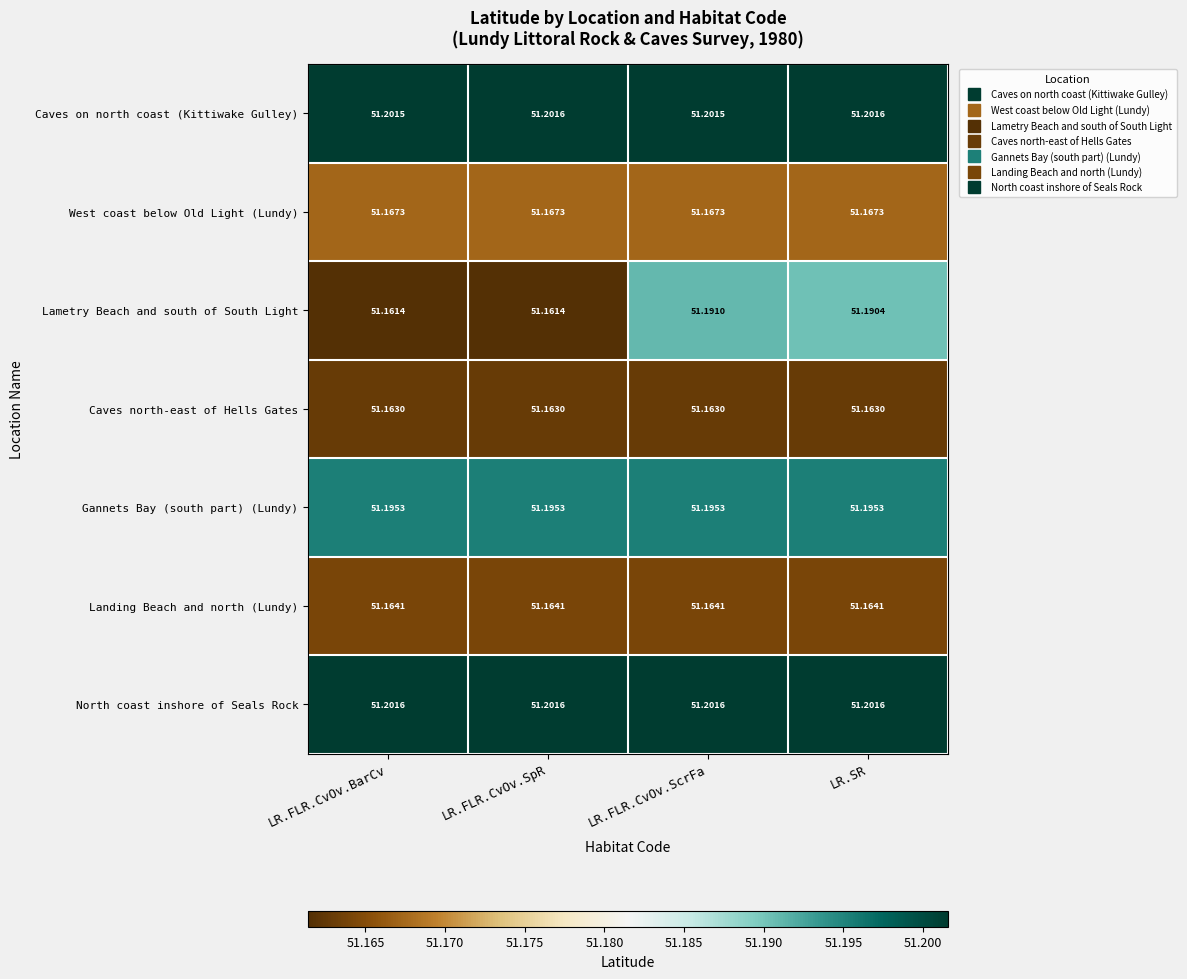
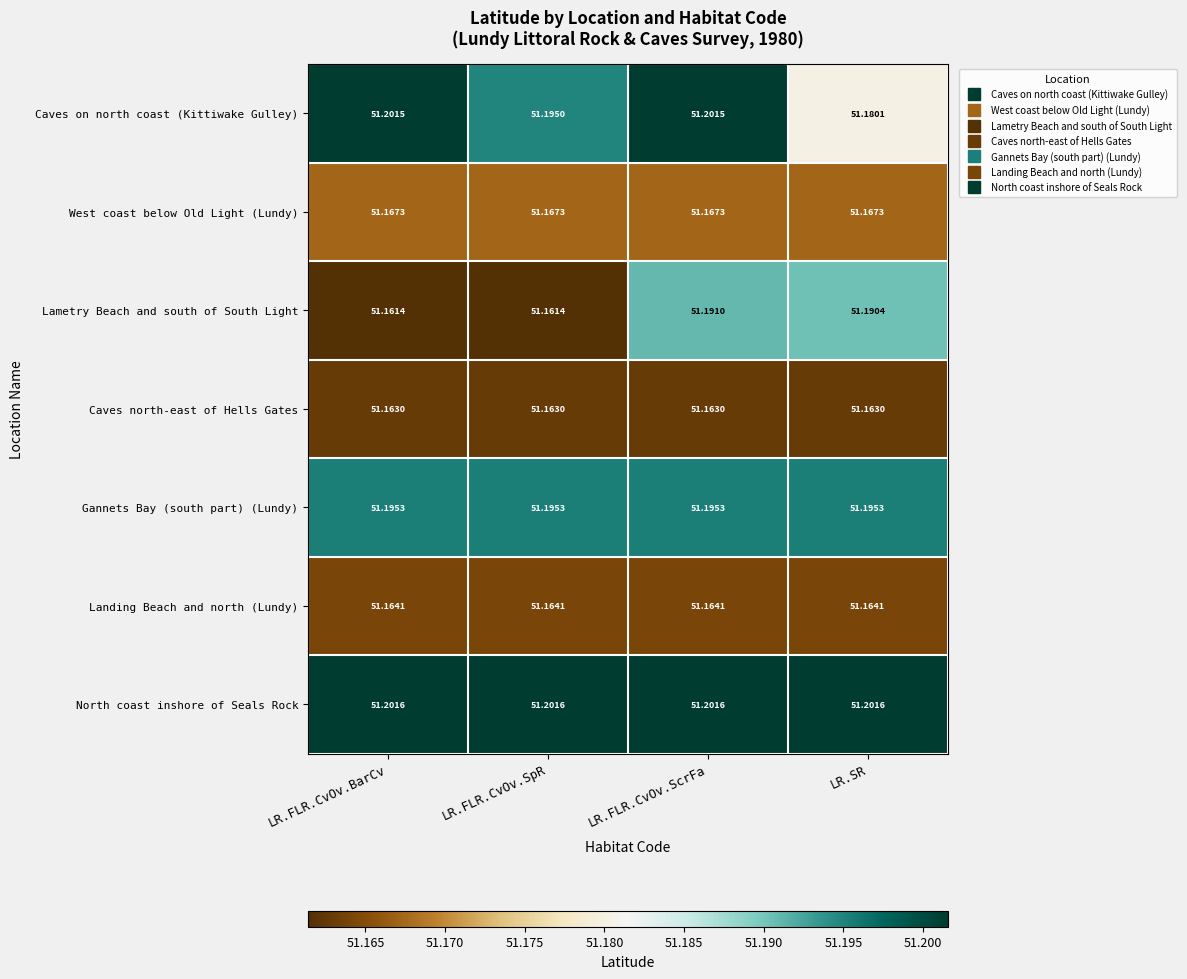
Caves on north coast (Kittiwake Gulley), LR.FLR.CvOv.SpR: 51.2016 -> 51.1950
Caves on north coast (Kittiwake Gulley), LR.SR: 51.2016 -> 51.1801
